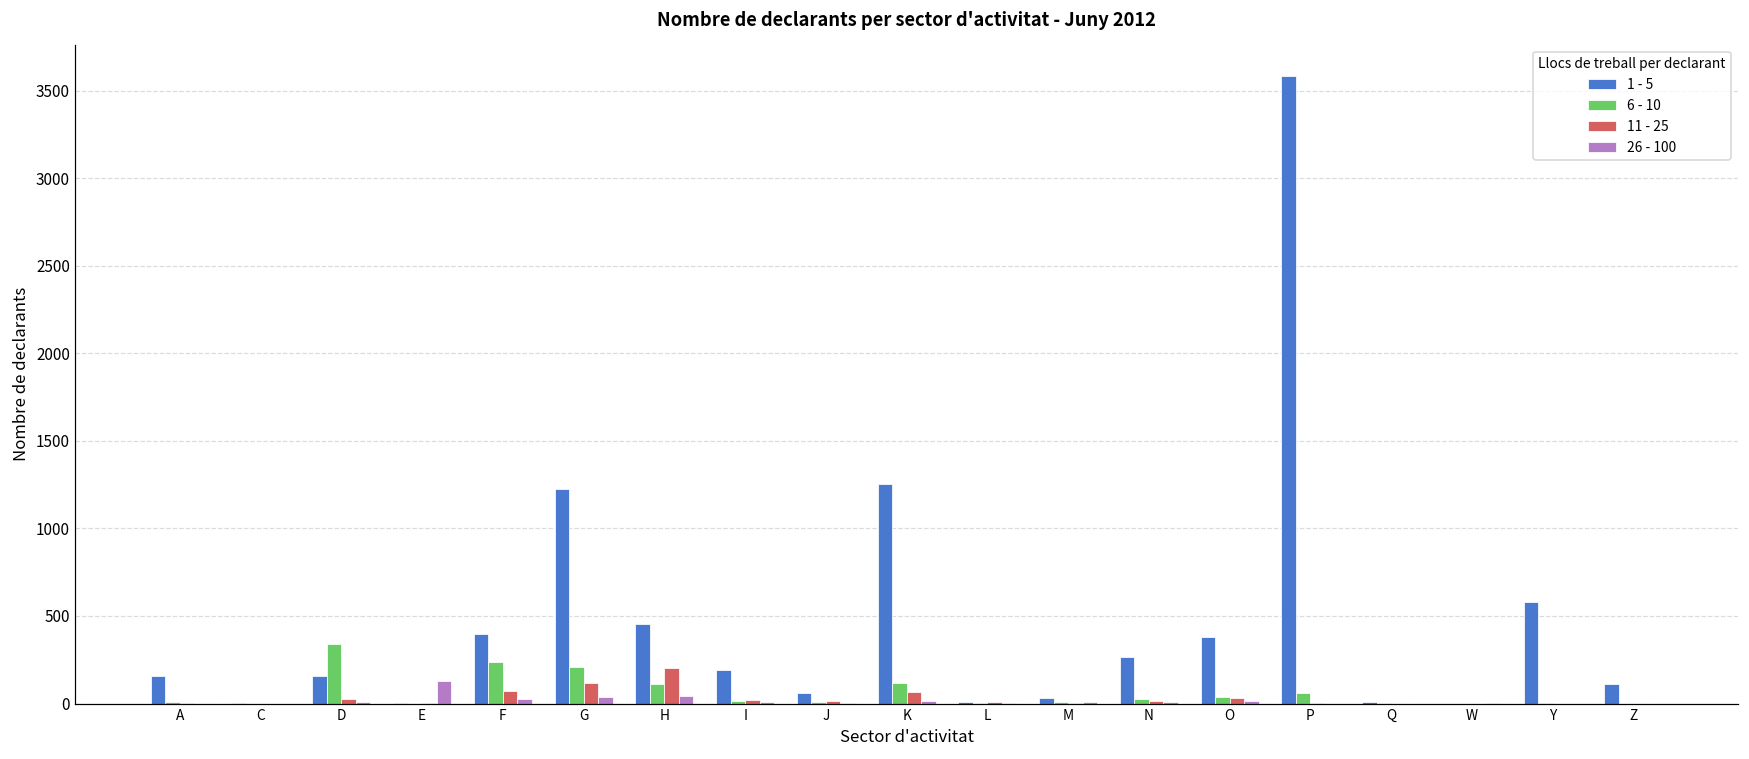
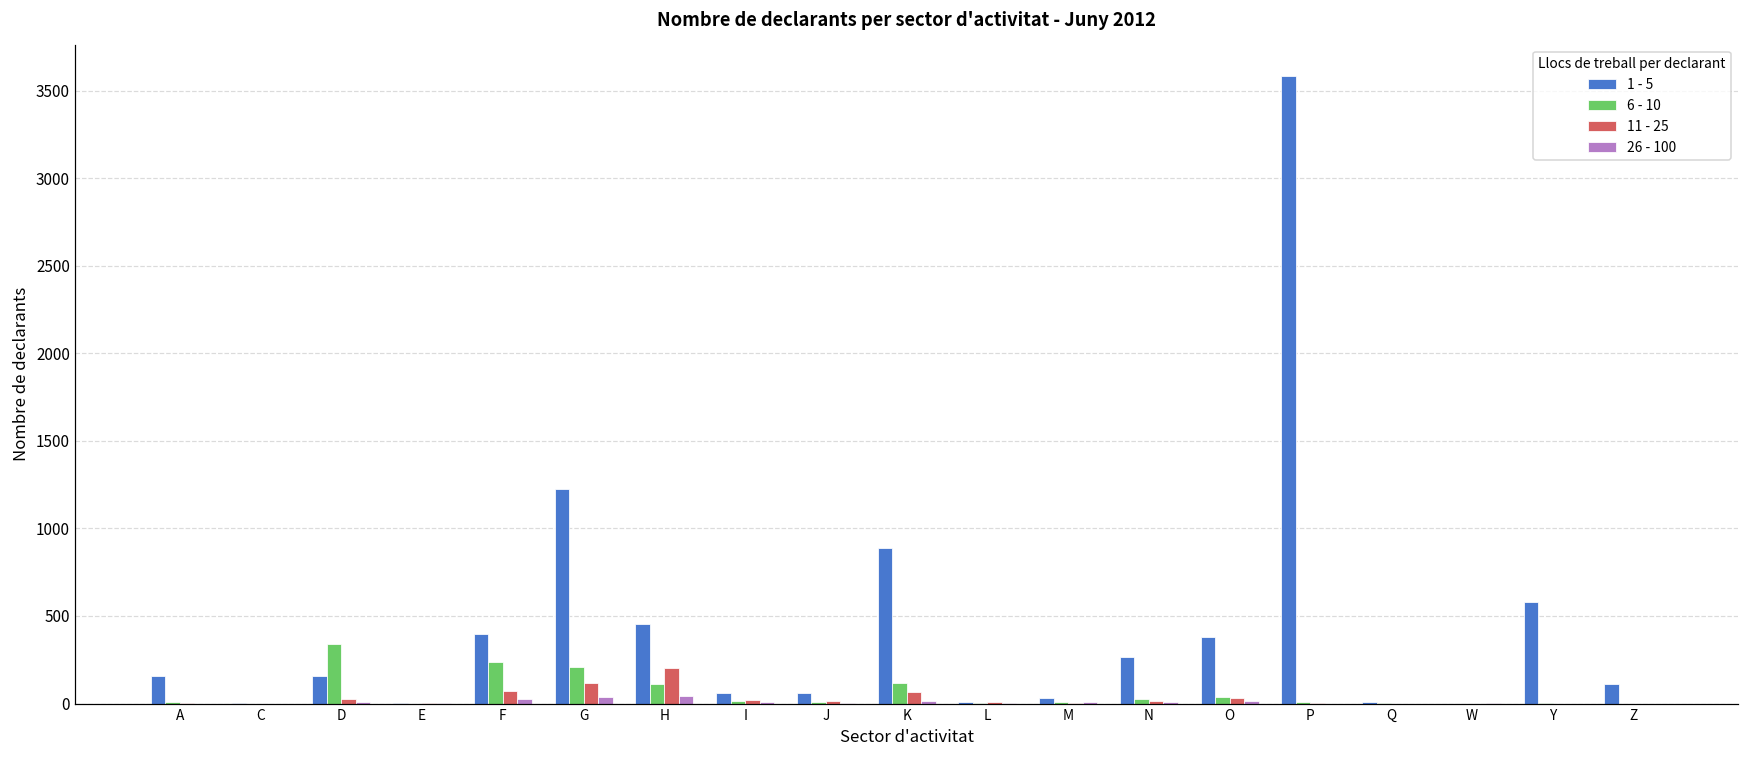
26 - 100, E: 130 -> 0
1 - 5, I: 190 -> 60
1 - 5, K: 1250 -> 890
6 - 10, P: 60 -> 10
